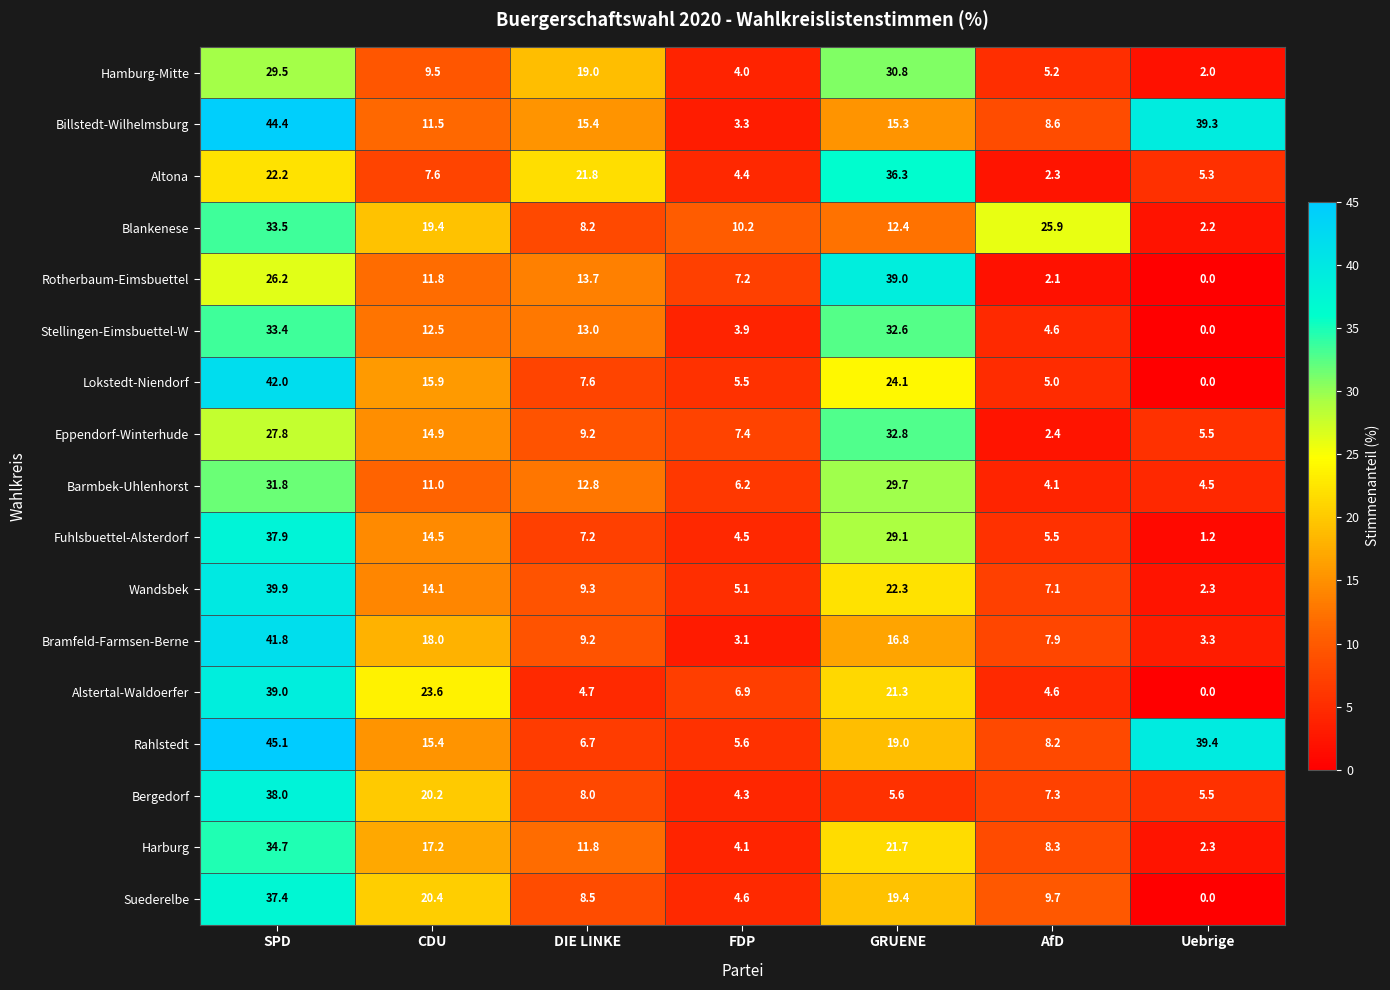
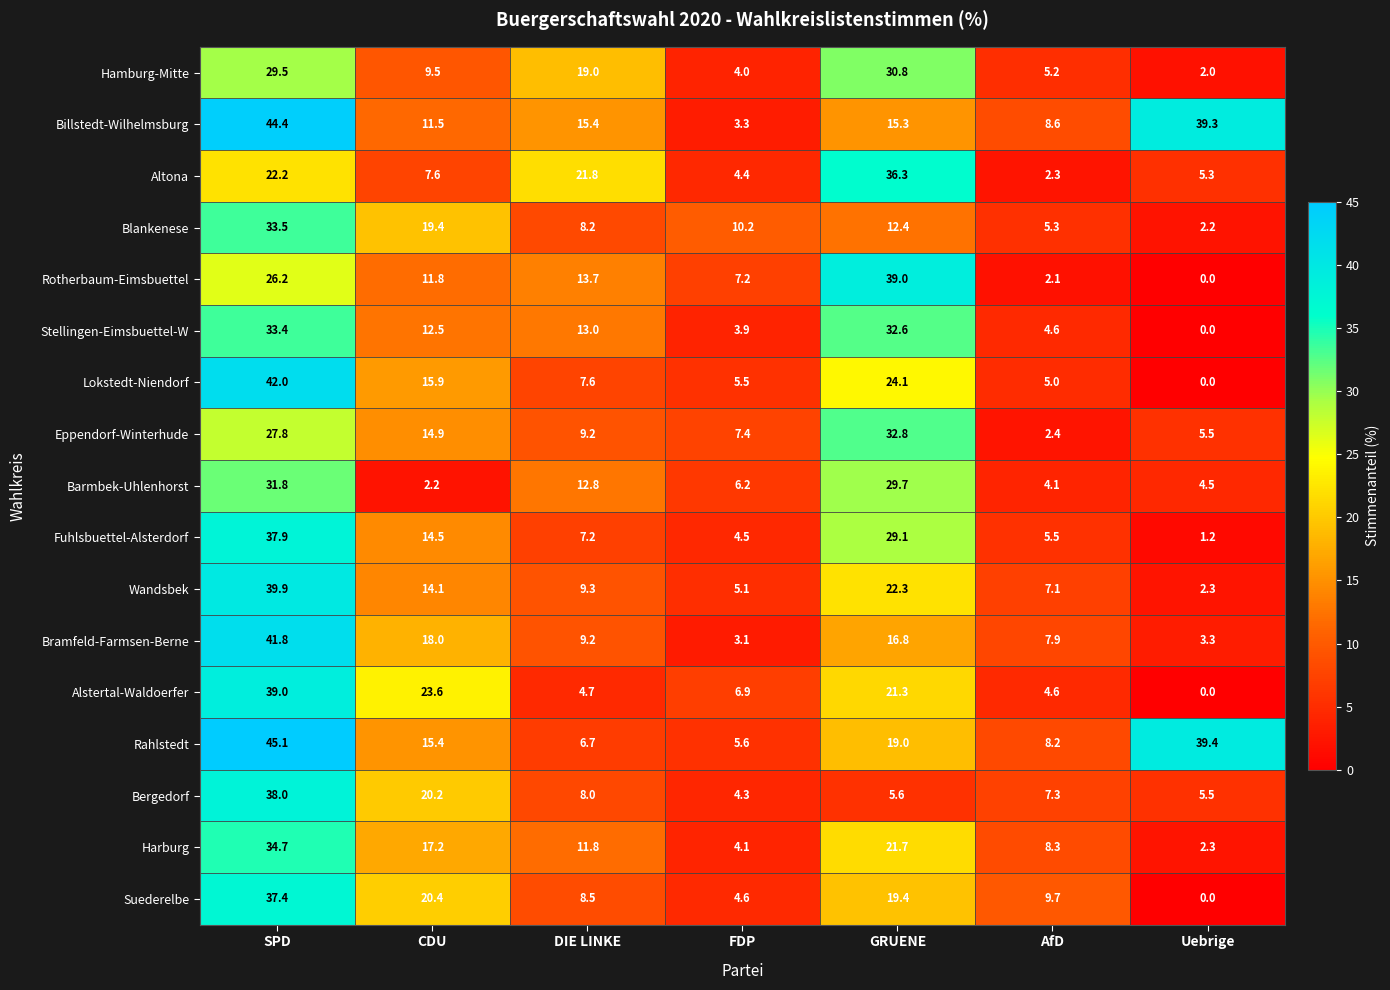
Blankenese, AfD: 25.9 -> 5.3
Barmbek-Uhlenhorst, CDU: 11.0 -> 2.2
